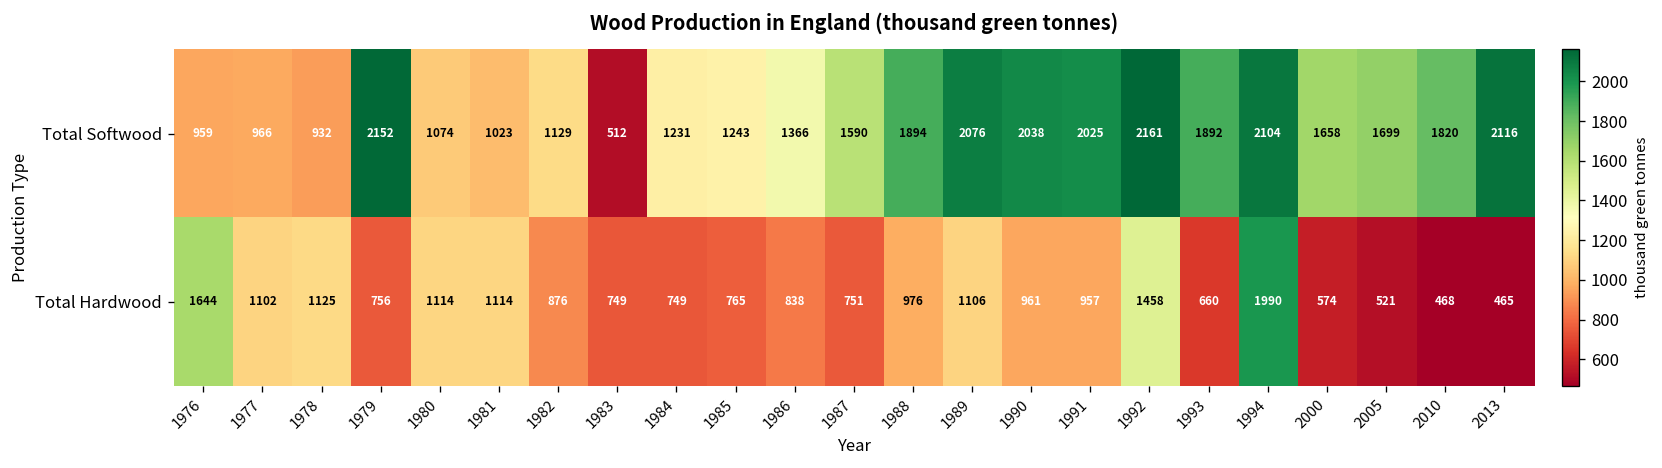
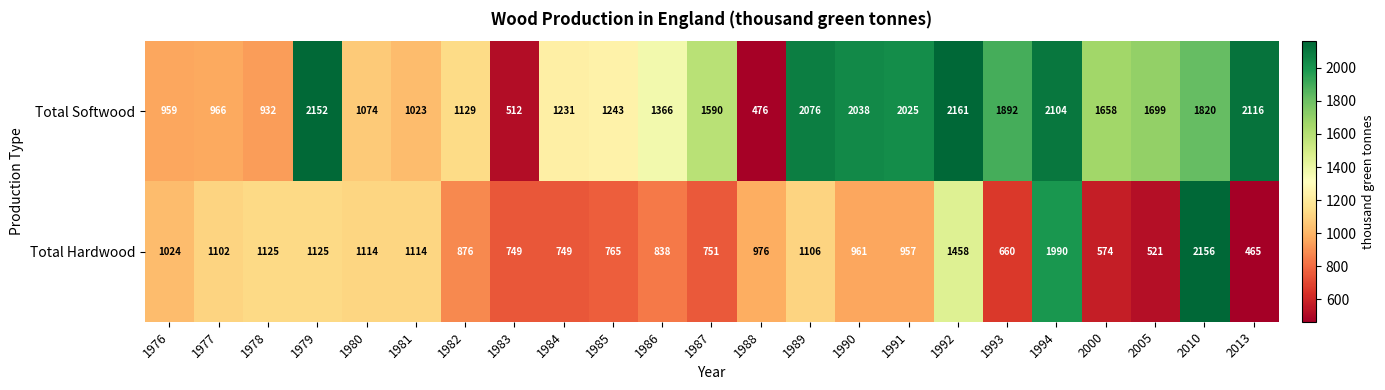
Total Softwood, 1988: 1894 -> 476
Total Hardwood, 1976: 1644 -> 1024
Total Hardwood, 1979: 756 -> 1125
Total Hardwood, 2010: 468 -> 2156
